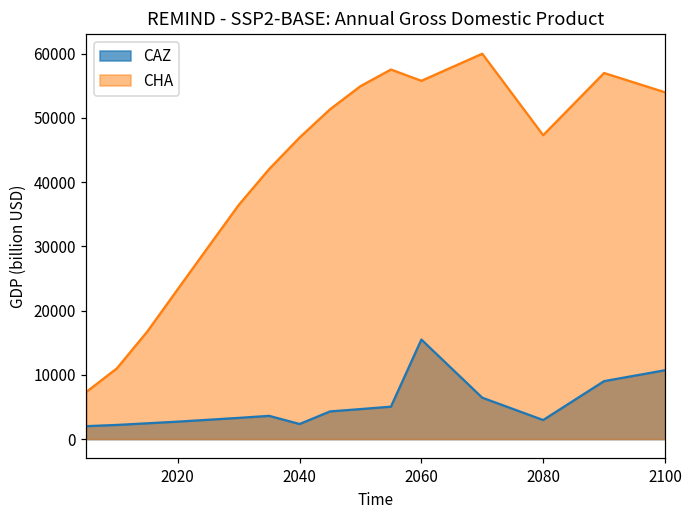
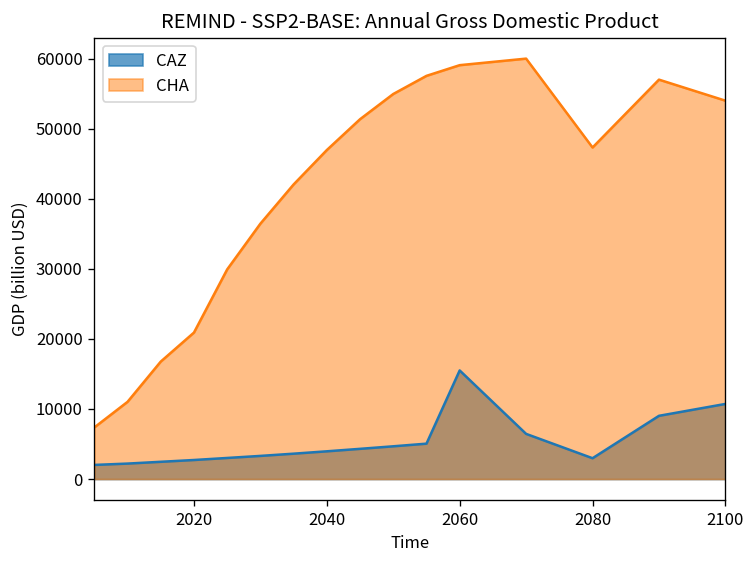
CHA, 2020: 23000 -> 21000
CAZ, 2040: 2000 -> 4000
CHA, 2060: 56000 -> 59000
